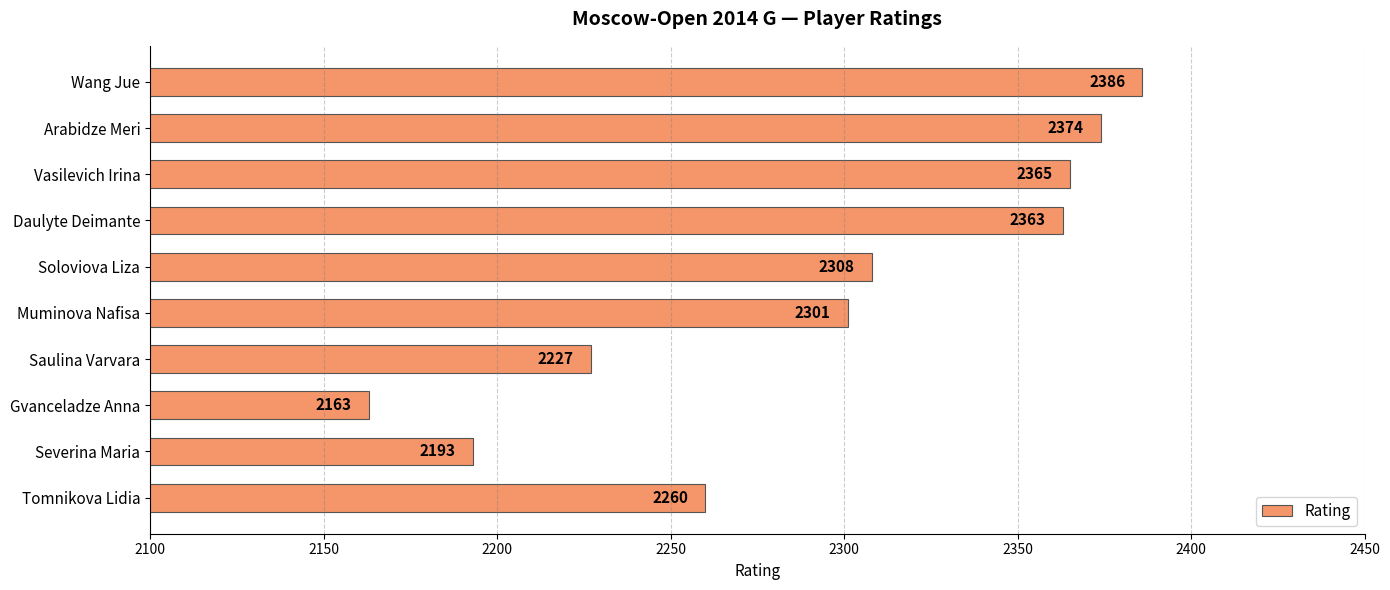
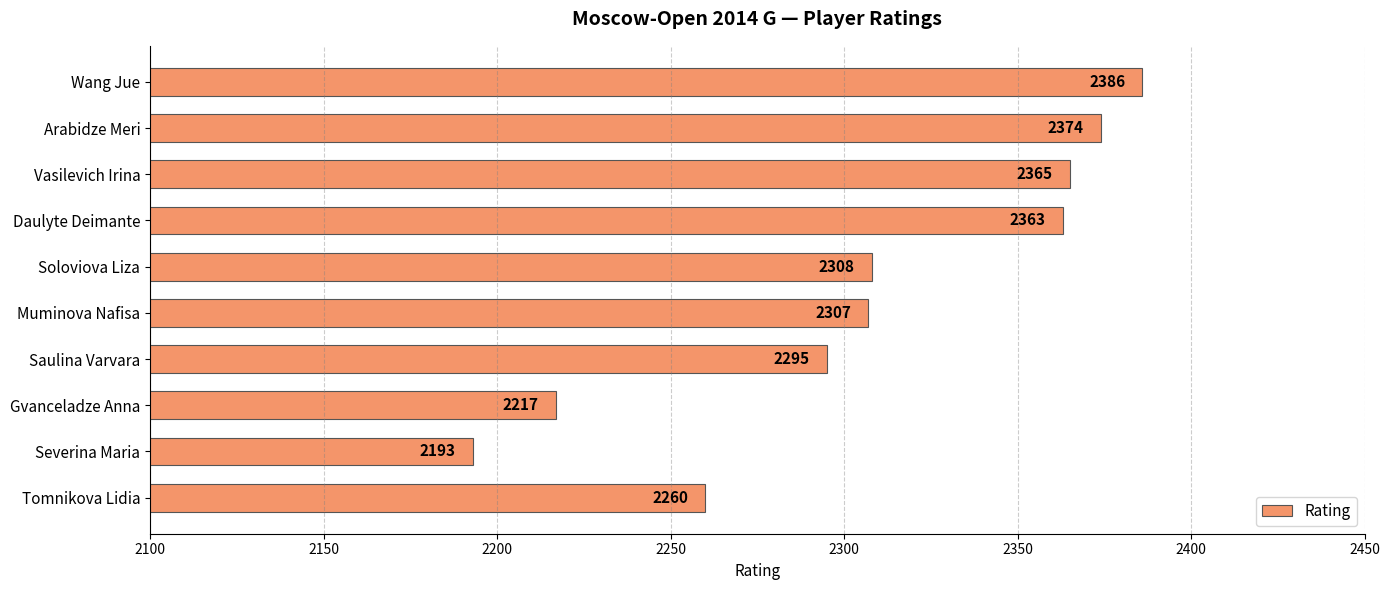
Muminova Nafisa: 2301 -> 2307
Saulina Varvara: 2227 -> 2295
Gvanceladze Anna: 2163 -> 2217
